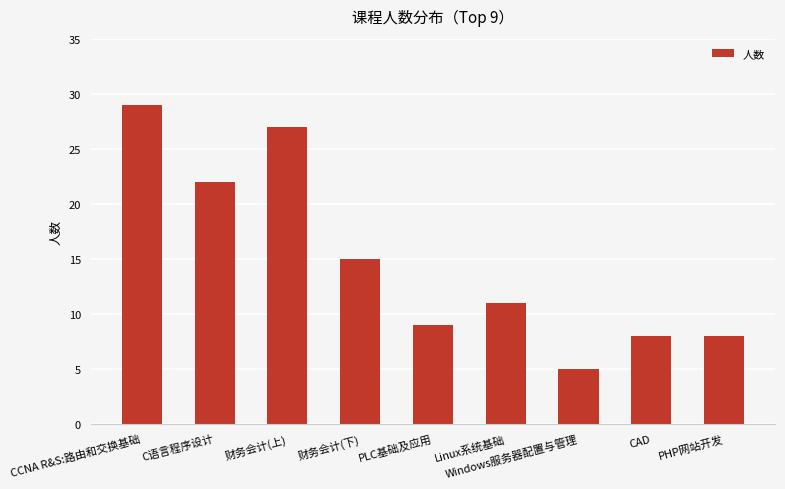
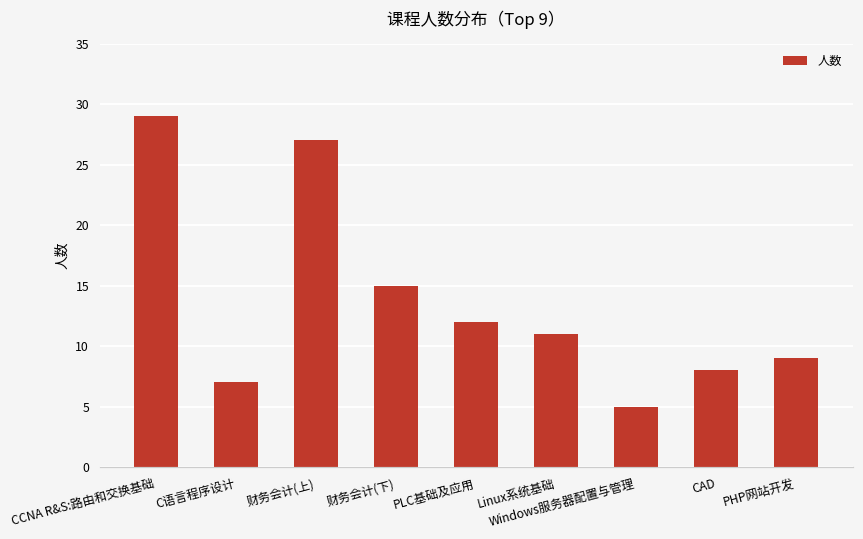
C语言程序设计: 22 -> 7
PLC基础及应用: 9 -> 12
PHP网站开发: 8 -> 9
